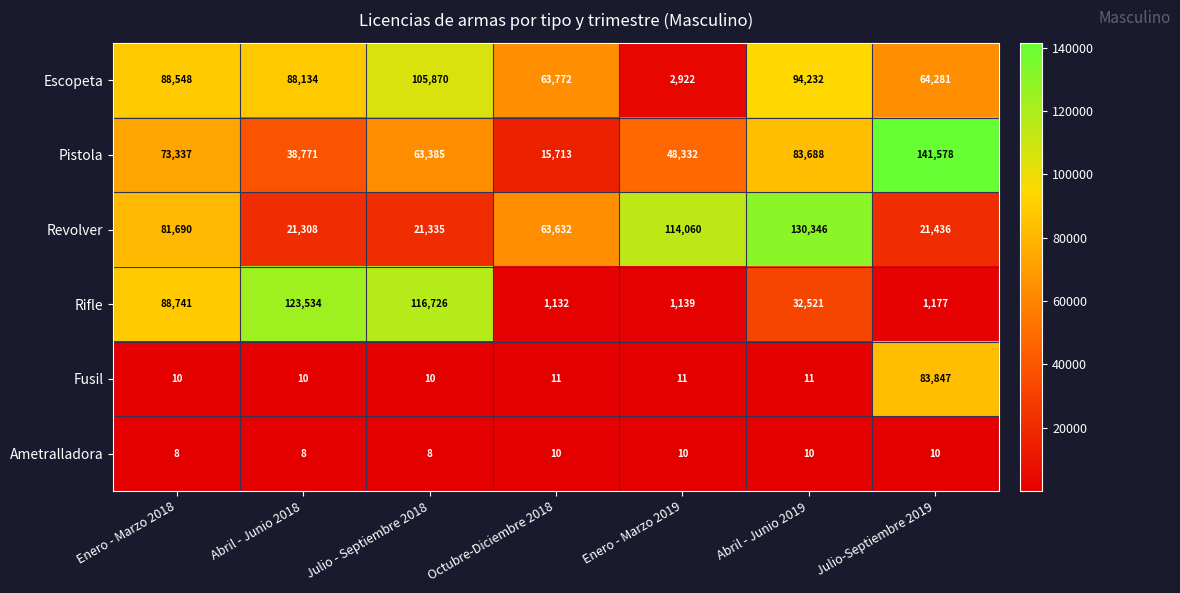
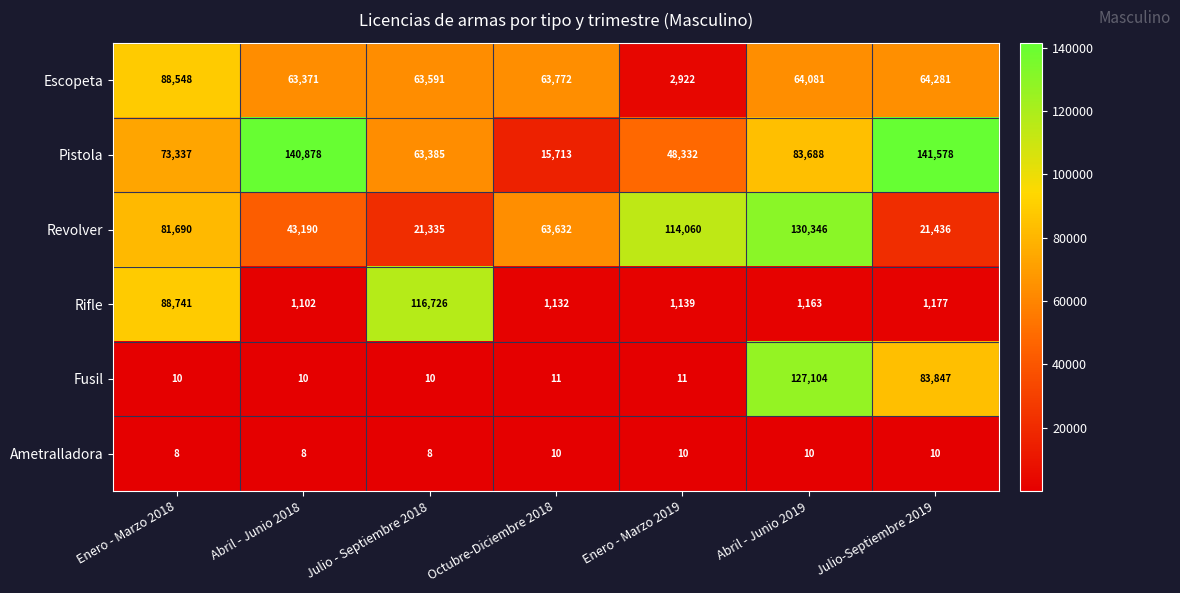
Escopeta, Abril - Junio 2018: 88,134 -> 63,371
Escopeta, Julio - Septiembre 2018: 105,870 -> 63,591
Escopeta, Abril - Junio 2019: 94,232 -> 64,081
Pistola, Abril - Junio 2018: 38,771 -> 140,878
Revolver, Abril - Junio 2018: 21,308 -> 43,190
Rifle, Abril - Junio 2018: 123,534 -> 1,102
Rifle, Abril - Junio 2019: 32,521 -> 1,163
Fusil, Abril - Junio 2019: 11 -> 127,104
